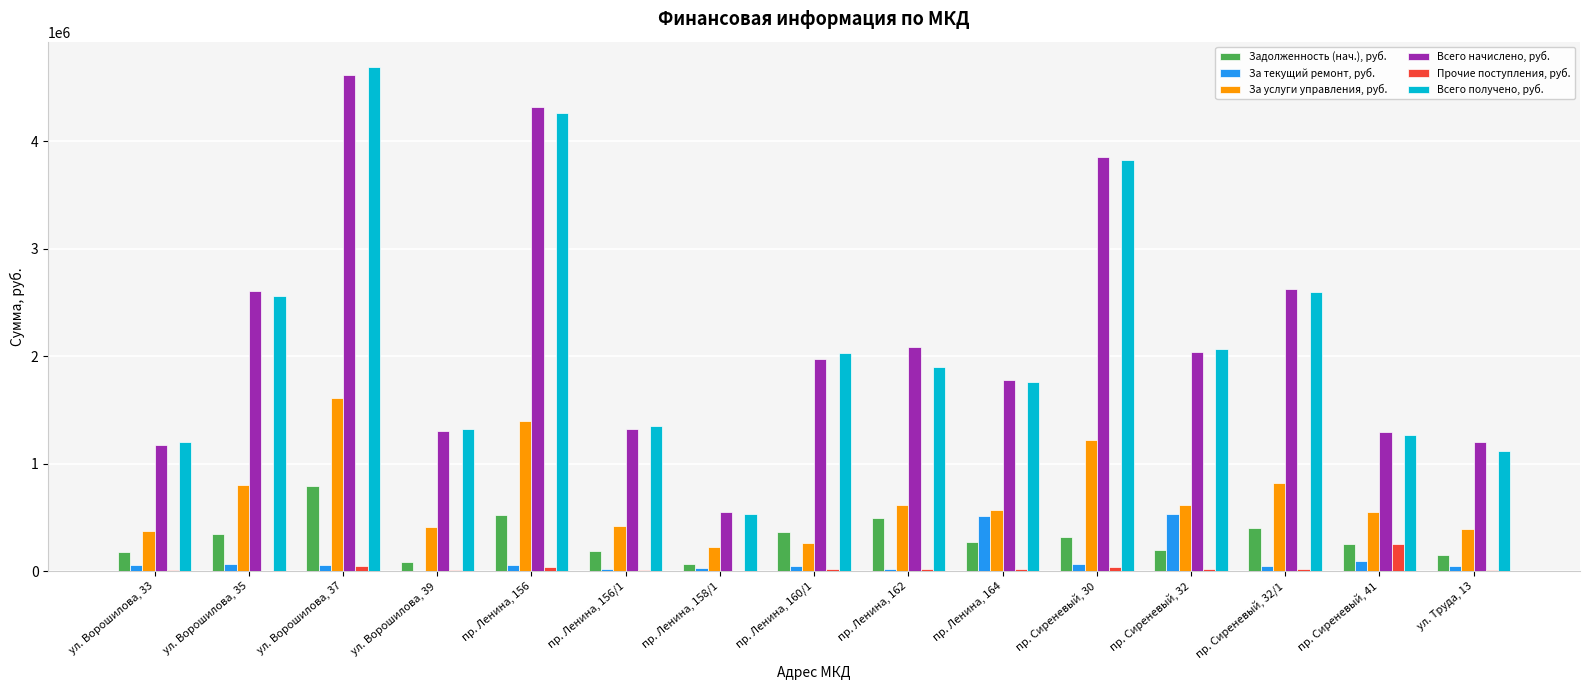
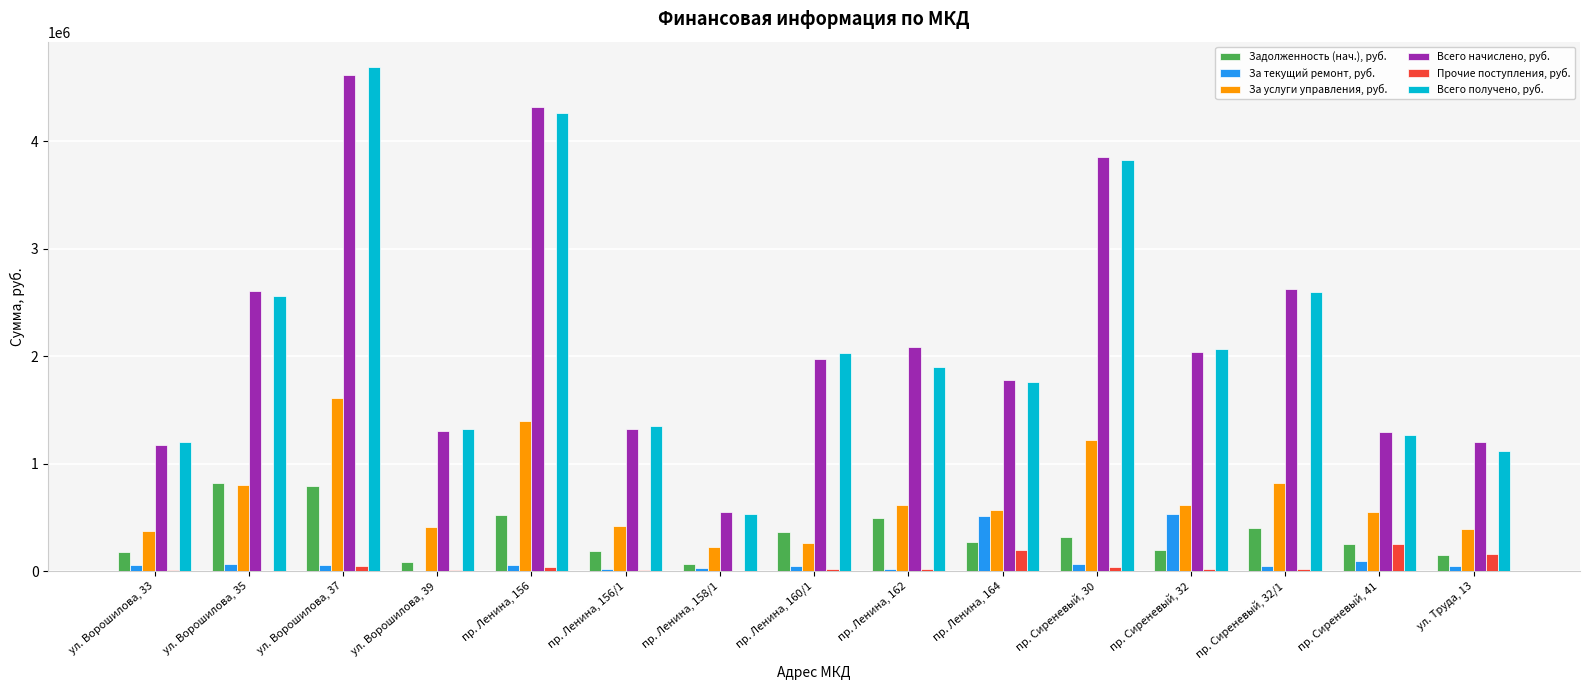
Задолженность (нач.), руб., ул. Ворошилова, 35: 350000 -> 820000
Прочие поступления, руб., пр. Ленина, 164: 20000 -> 200000
Прочие поступления, руб., ул. Труда, 13: 10000 -> 160000
